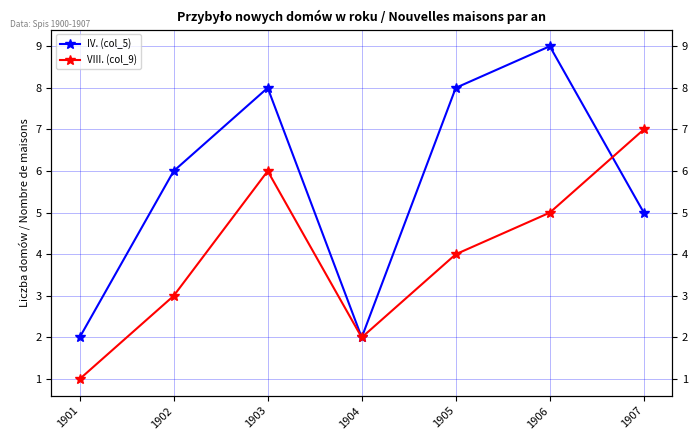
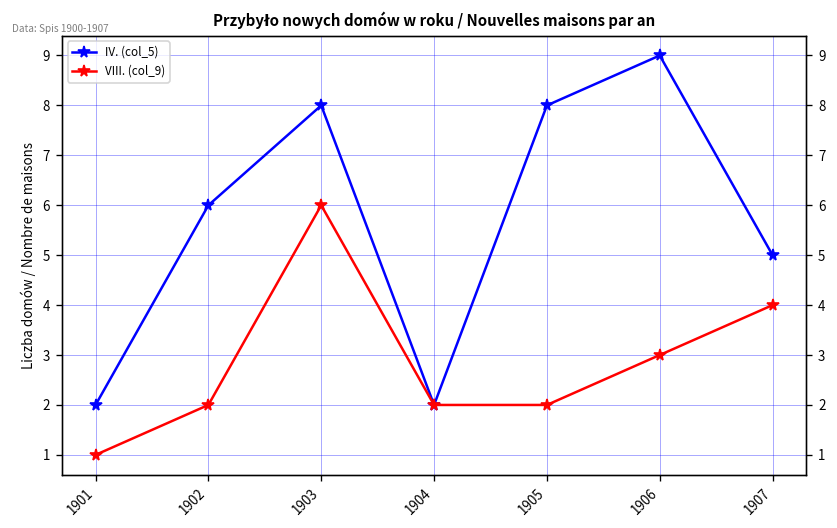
VIII. (col_9), 1902: 3 -> 2
VIII. (col_9), 1905: 4 -> 2
VIII. (col_9), 1906: 5 -> 3
VIII. (col_9), 1907: 7 -> 4
